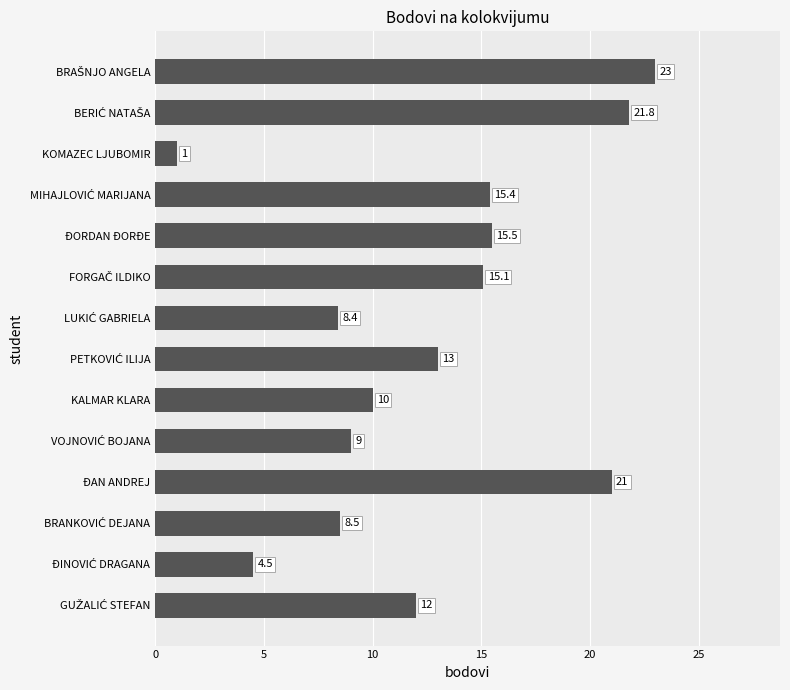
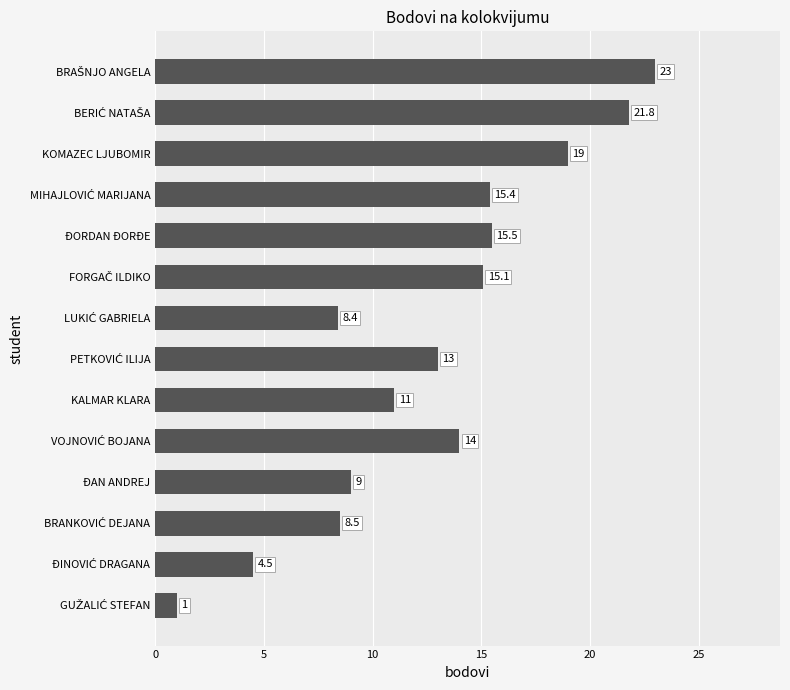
KOMAZEC LJUBOMIR: 1 -> 19
KALMAR KLARA: 10 -> 11
VOJNOVIĆ BOJANA: 9 -> 14
ĐAN ANDREJ: 21 -> 9
GUŽALIĆ STEFAN: 12 -> 1
